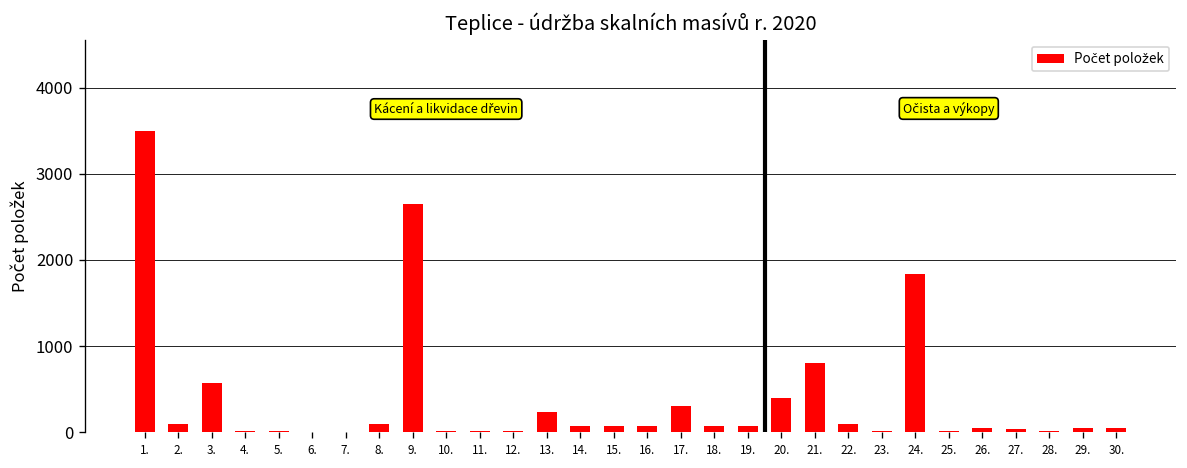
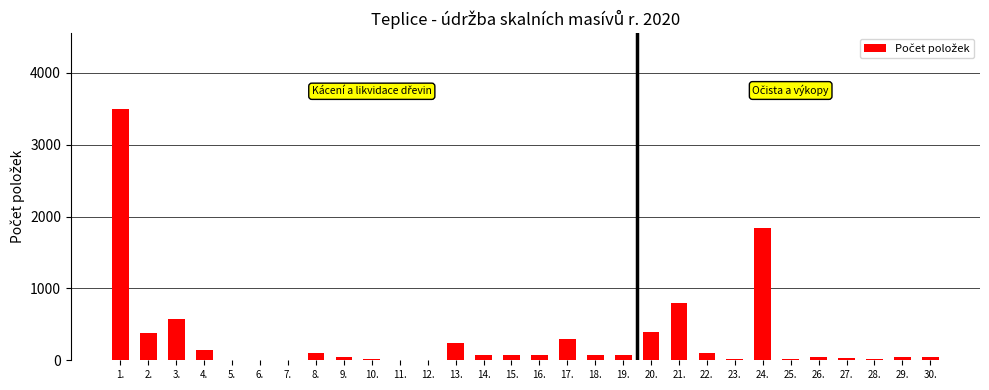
2.: 100 -> 400
4.: 0 -> 200
9.: 2700 -> 100
